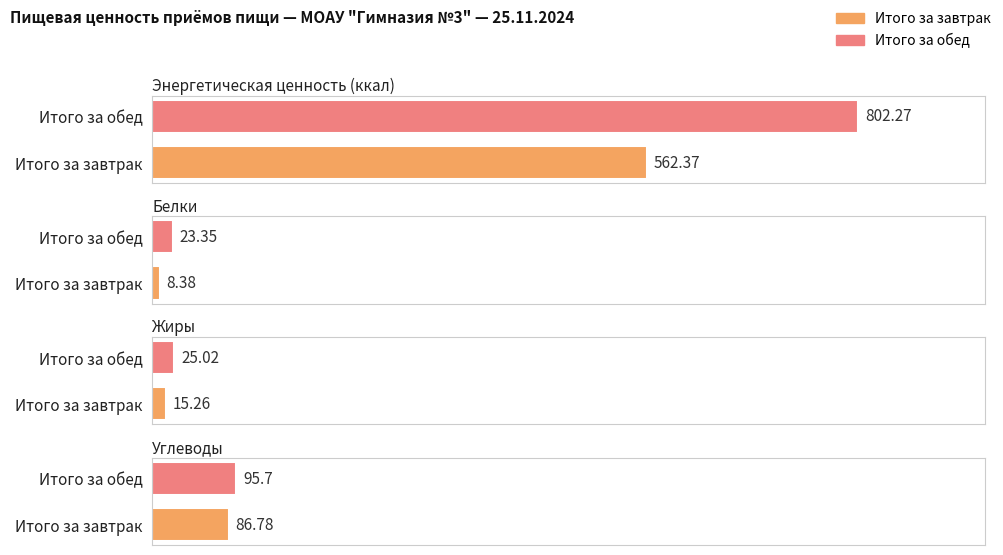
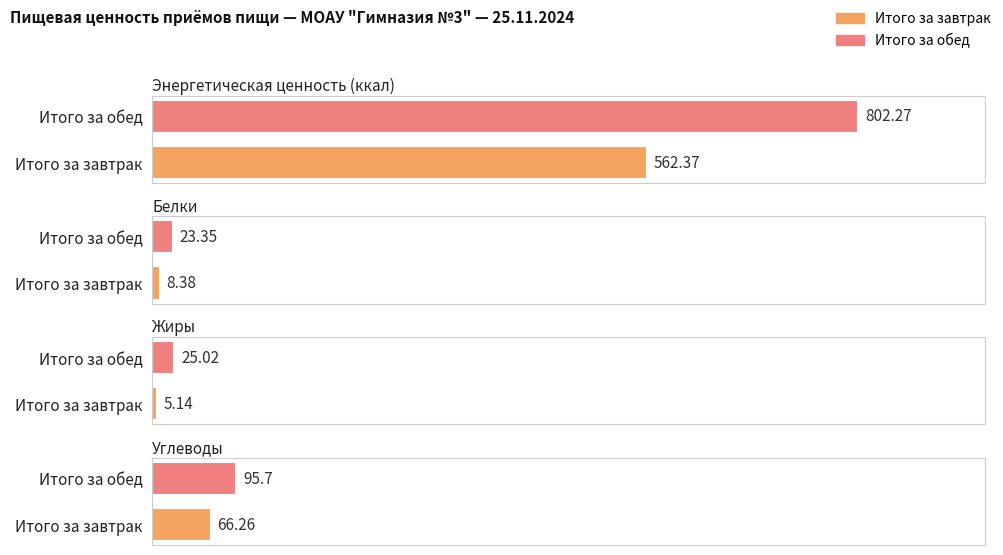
Жиры, Итого за завтрак: 15.26 -> 5.14
Углеводы, Итого за завтрак: 86.78 -> 66.26
